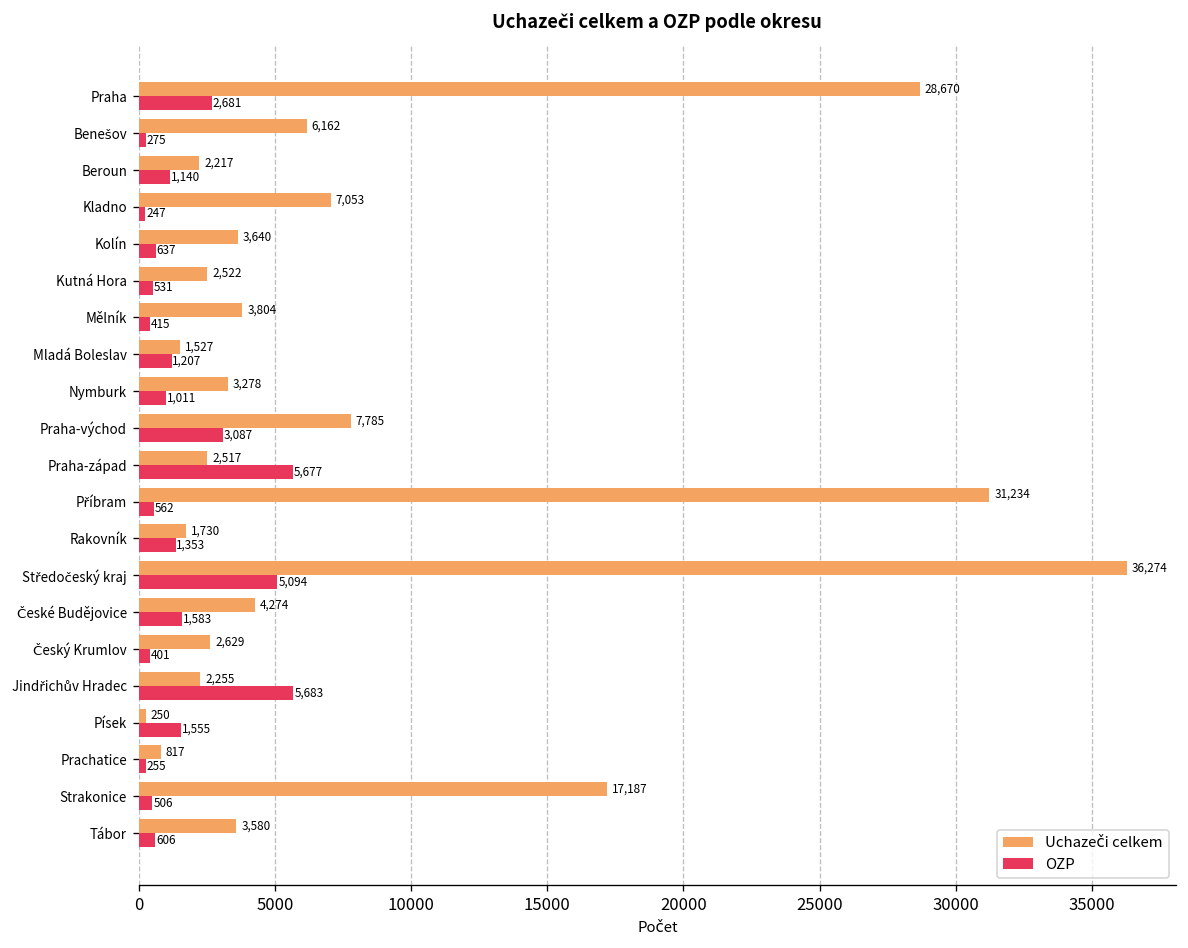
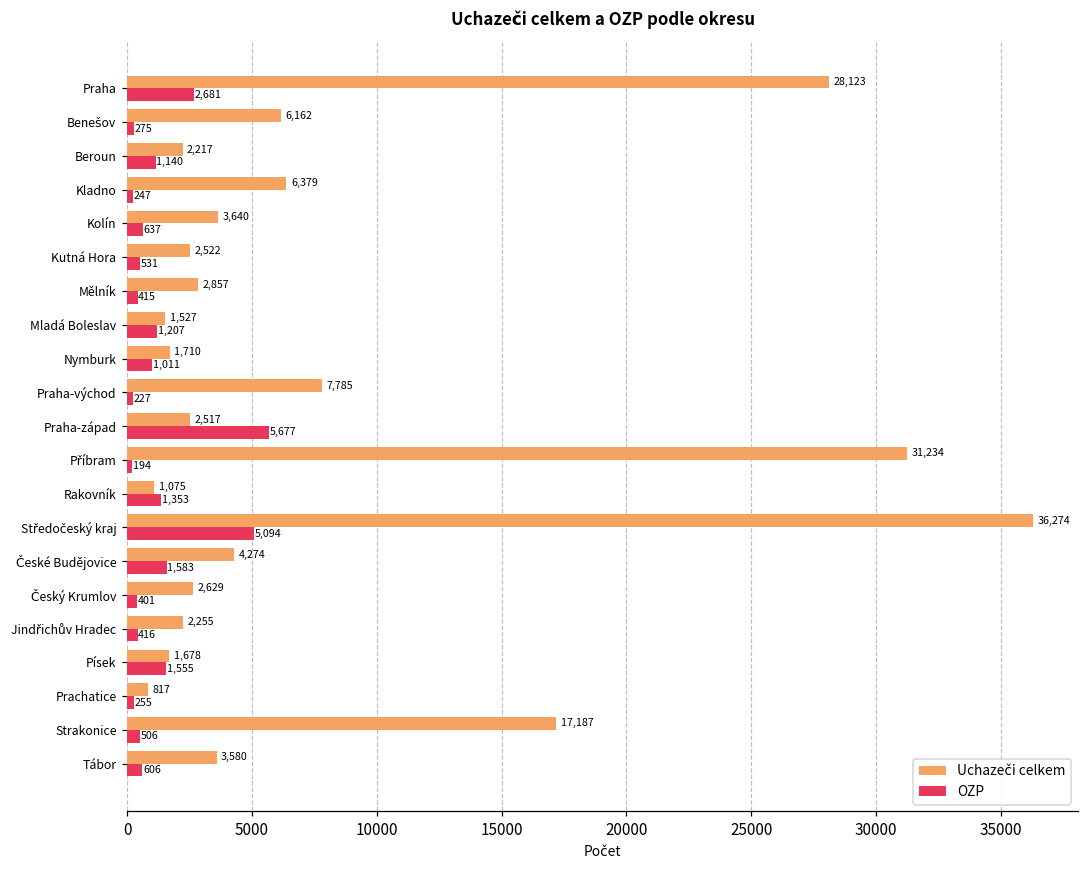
Uchazeči celkem, Praha: 28,670 -> 28,123
Uchazeči celkem, Kladno: 7,053 -> 6,379
Uchazeči celkem, Mělník: 3,804 -> 2,857
Uchazeči celkem, Nymburk: 3,278 -> 1,710
OZP, Praha-východ: 3,087 -> 227
OZP, Příbram: 562 -> 194
Uchazeči celkem, Rakovník: 1,730 -> 1,075
OZP, Jindřichův Hradec: 5,683 -> 416
Uchazeči celkem, Písek: 250 -> 1,678
